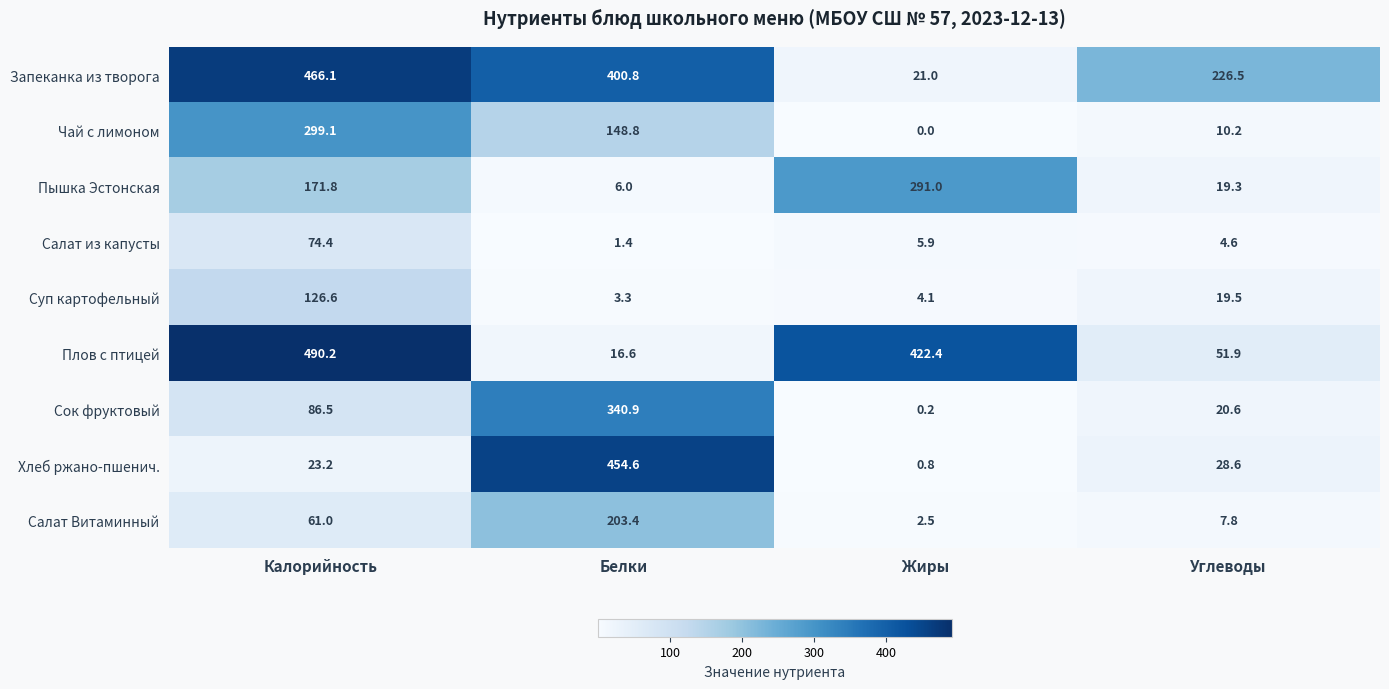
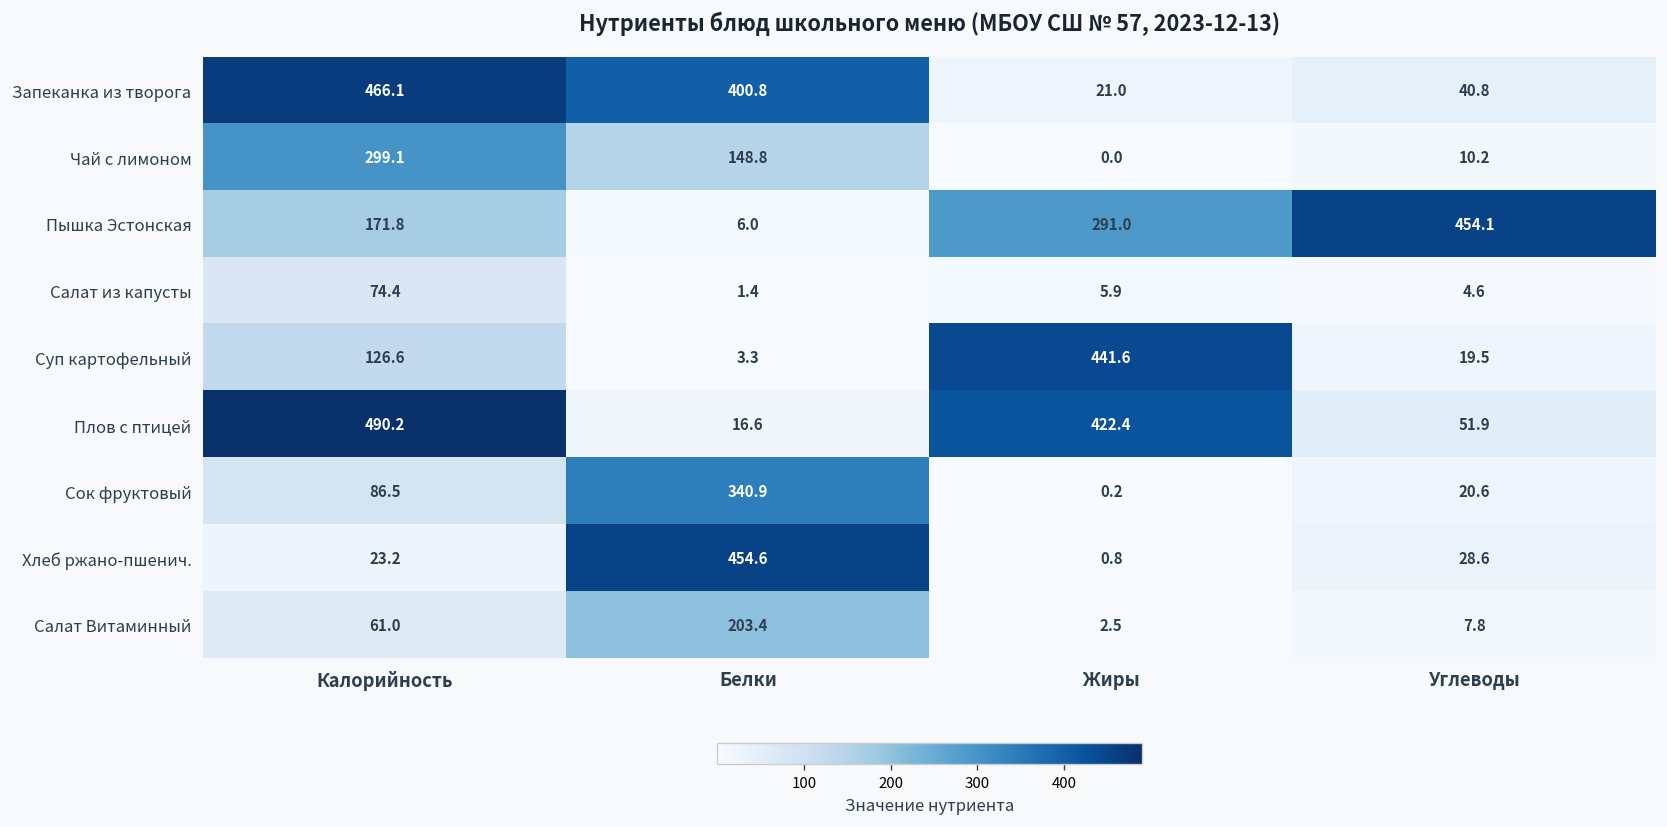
Запеканка из творога, Углеводы: 226.5 -> 40.8
Пышка Эстонская, Углеводы: 19.3 -> 454.1
Суп картофельный, Жиры: 4.1 -> 441.6
